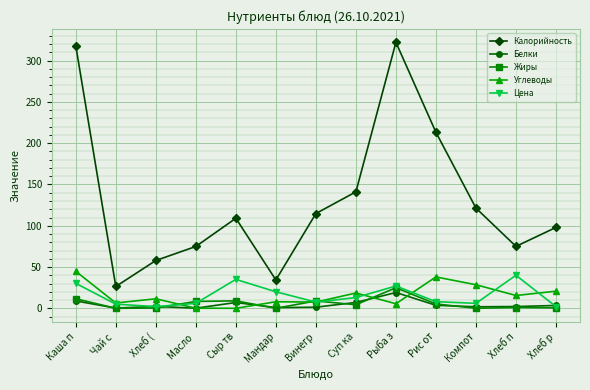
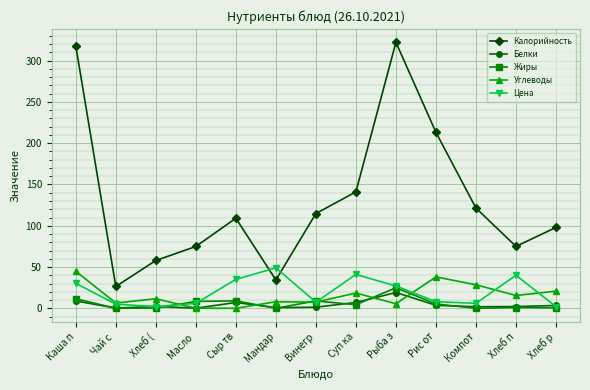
Цена, Мандар: 20 -> 50
Цена, Суп ка: 10 -> 40
